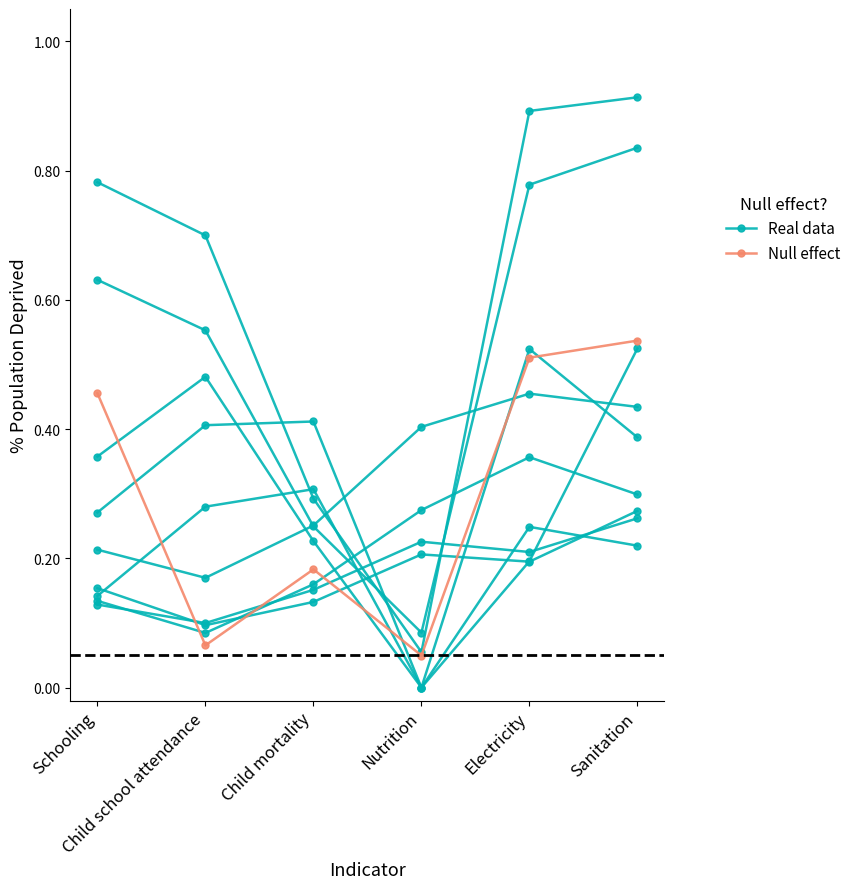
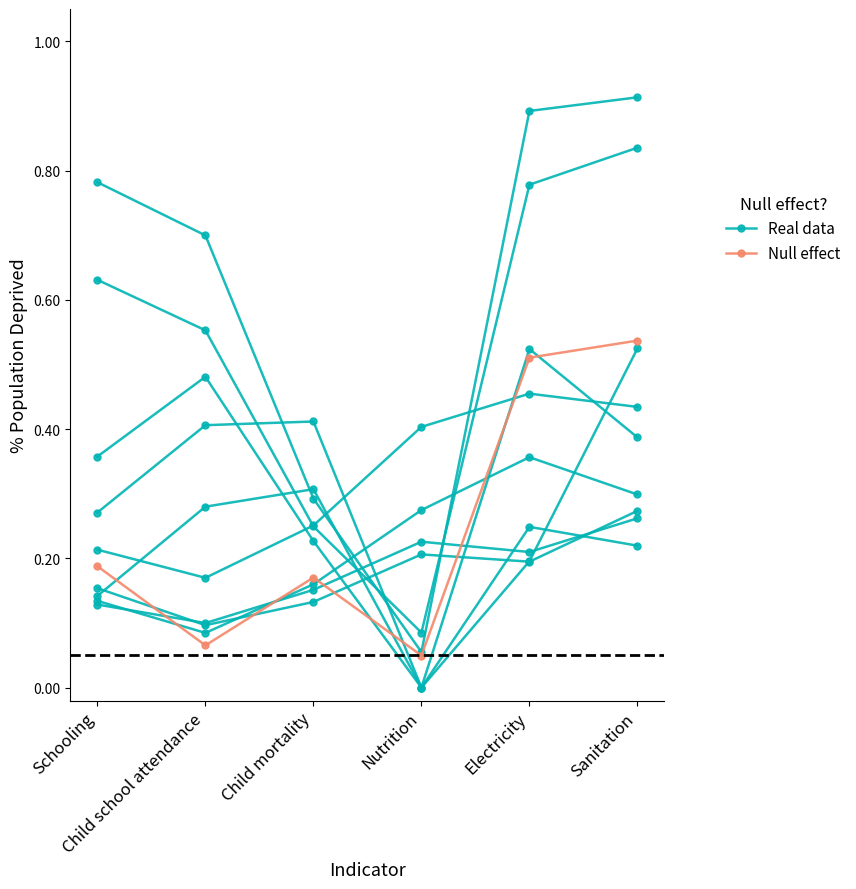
Null effect, Schooling: 0.46 -> 0.19
Null effect, Child mortality: 0.18 -> 0.17
